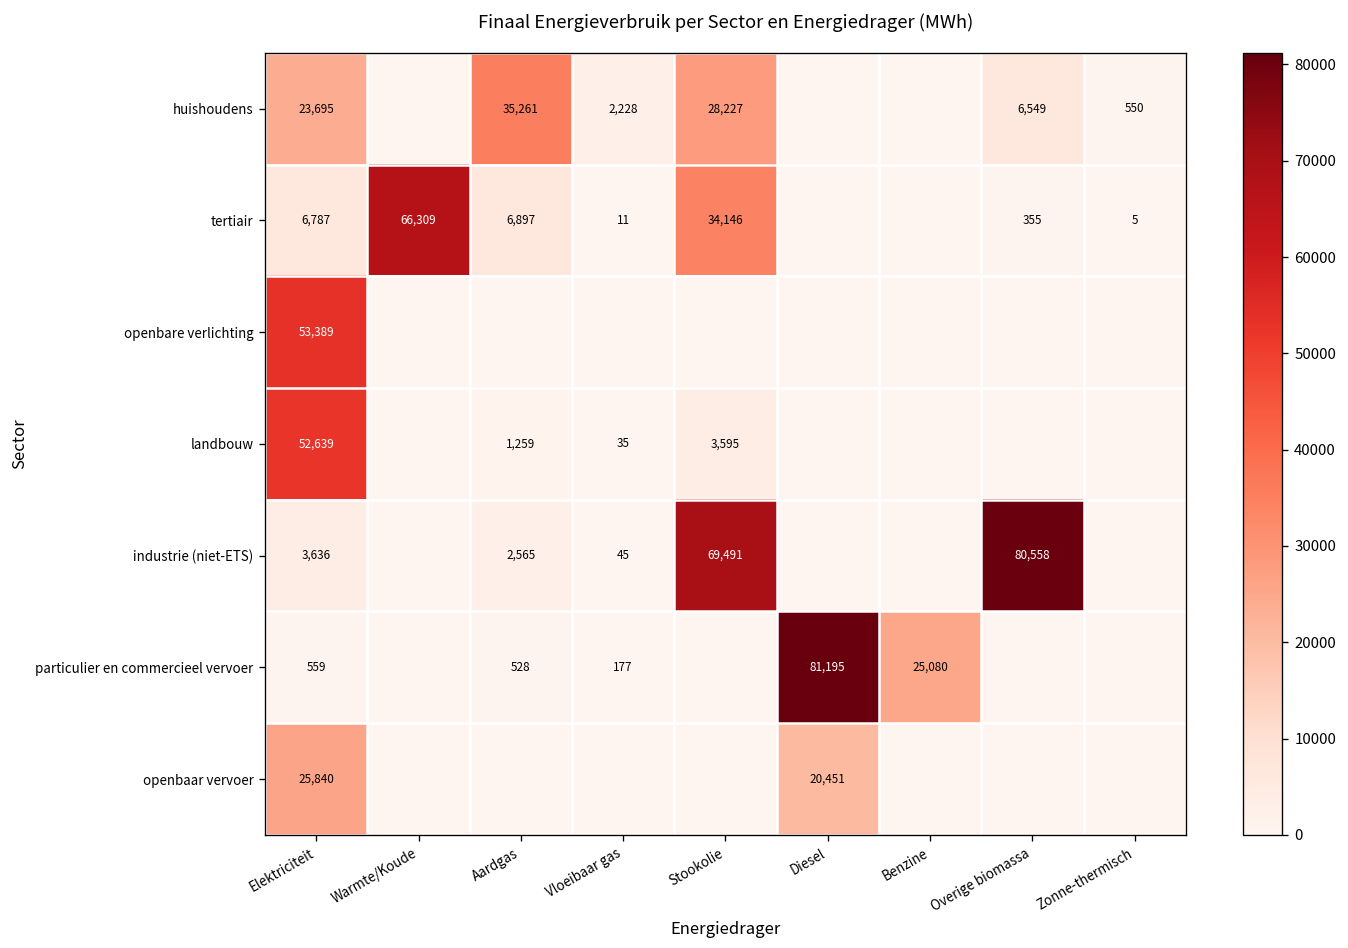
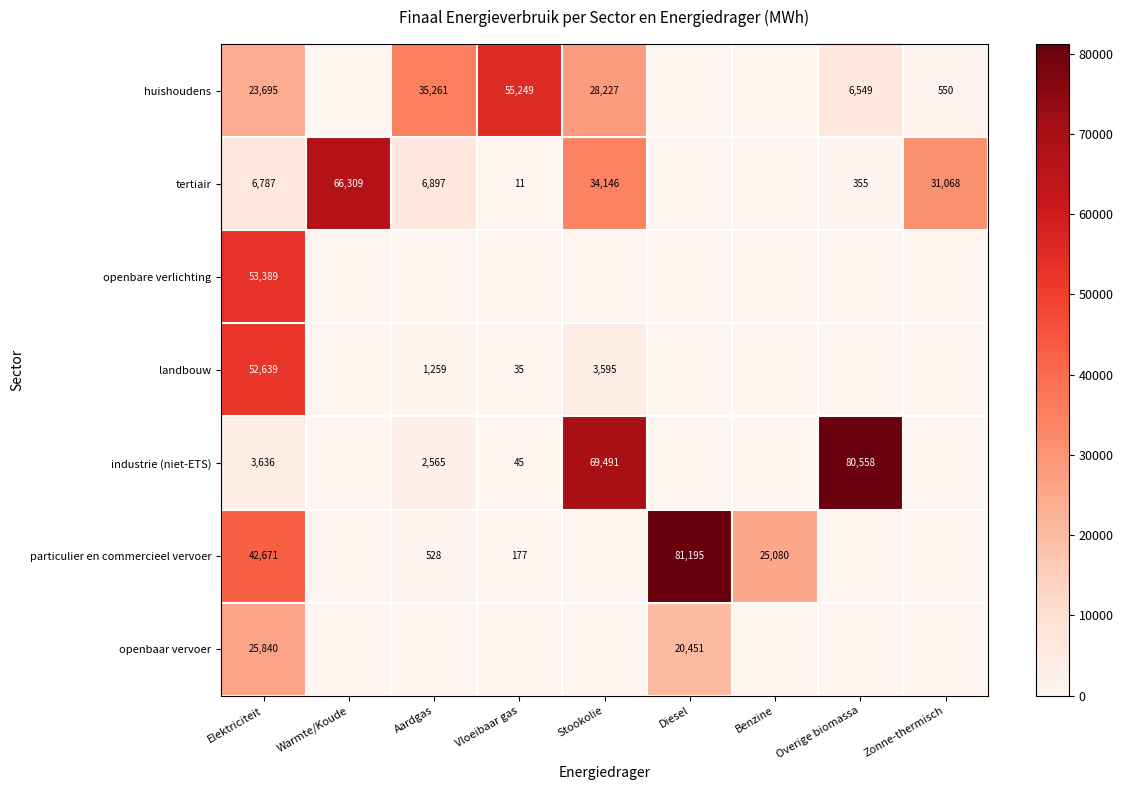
huishoudens, Vloeibaar gas: 2,228 -> 55,249
tertiair, Zonne-thermisch: 5 -> 31,068
particulier en commercieel vervoer, Elektriciteit: 559 -> 42,671
